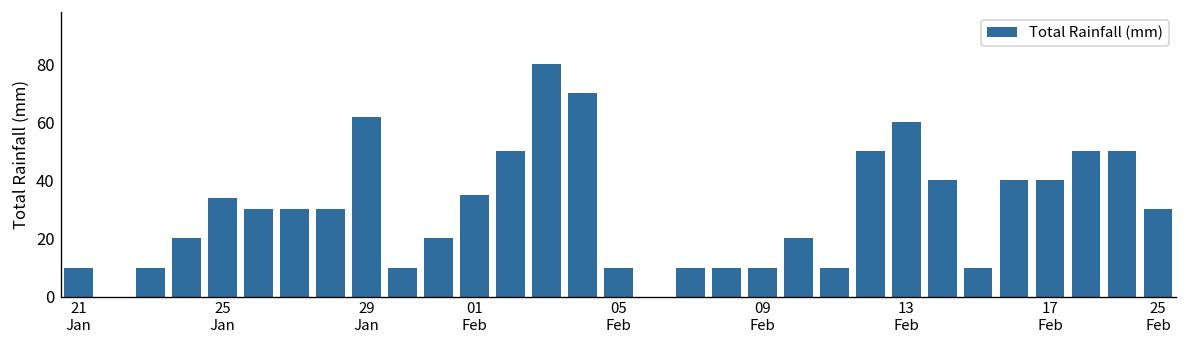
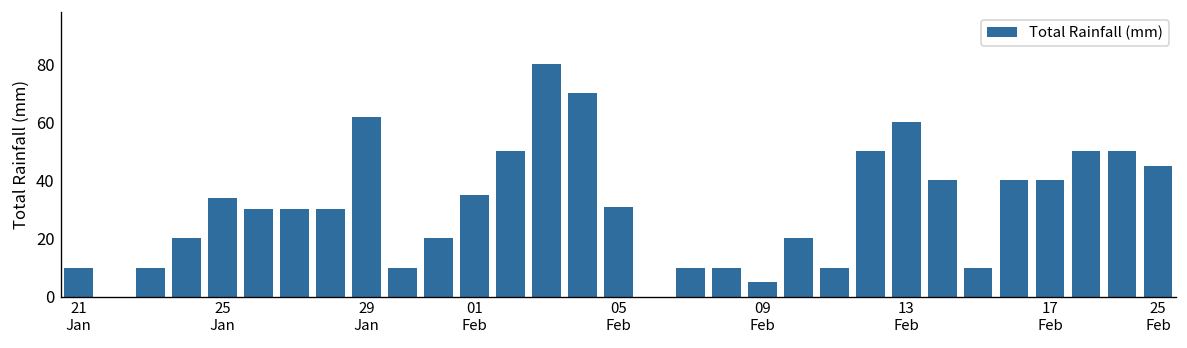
05 Feb: 10 -> 31
09 Feb: 10 -> 5
25 Feb: 30 -> 45
